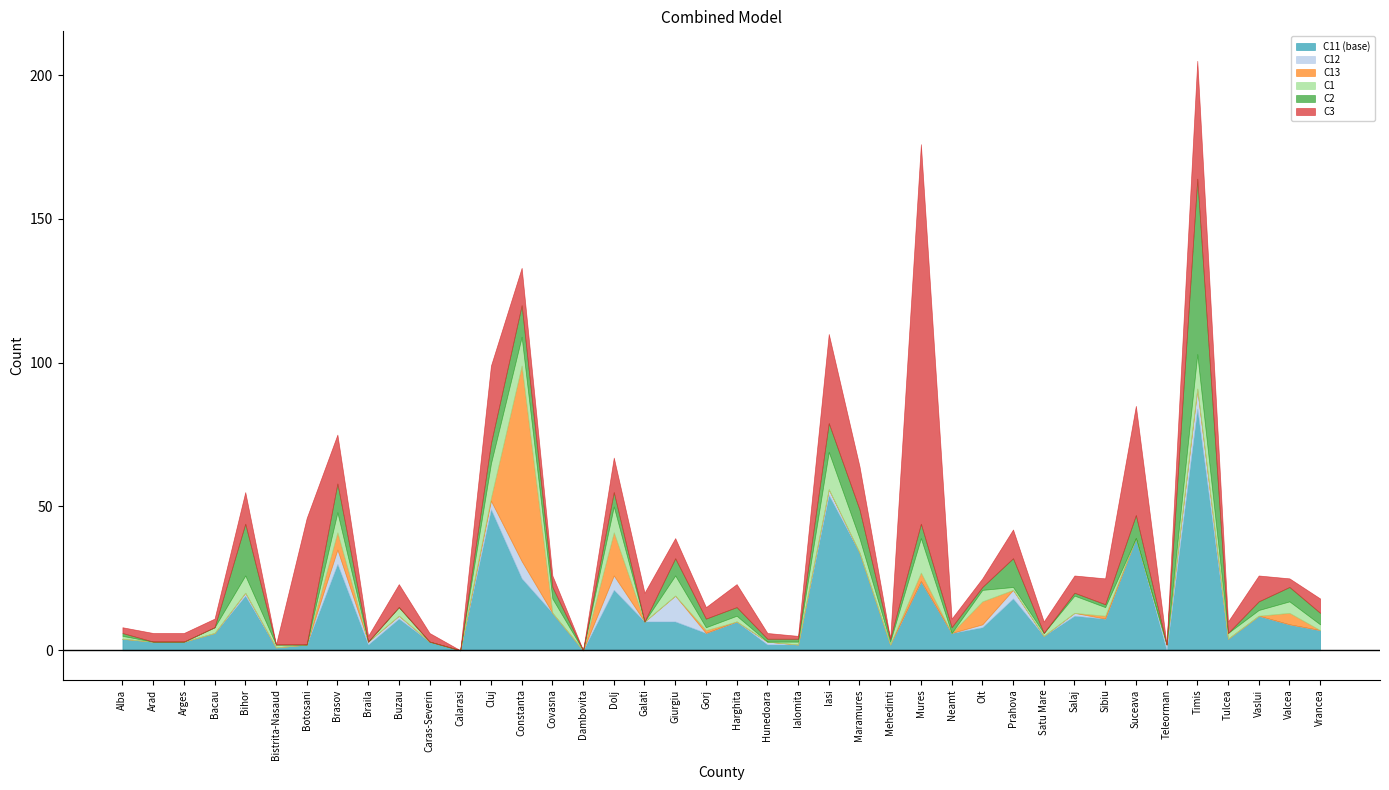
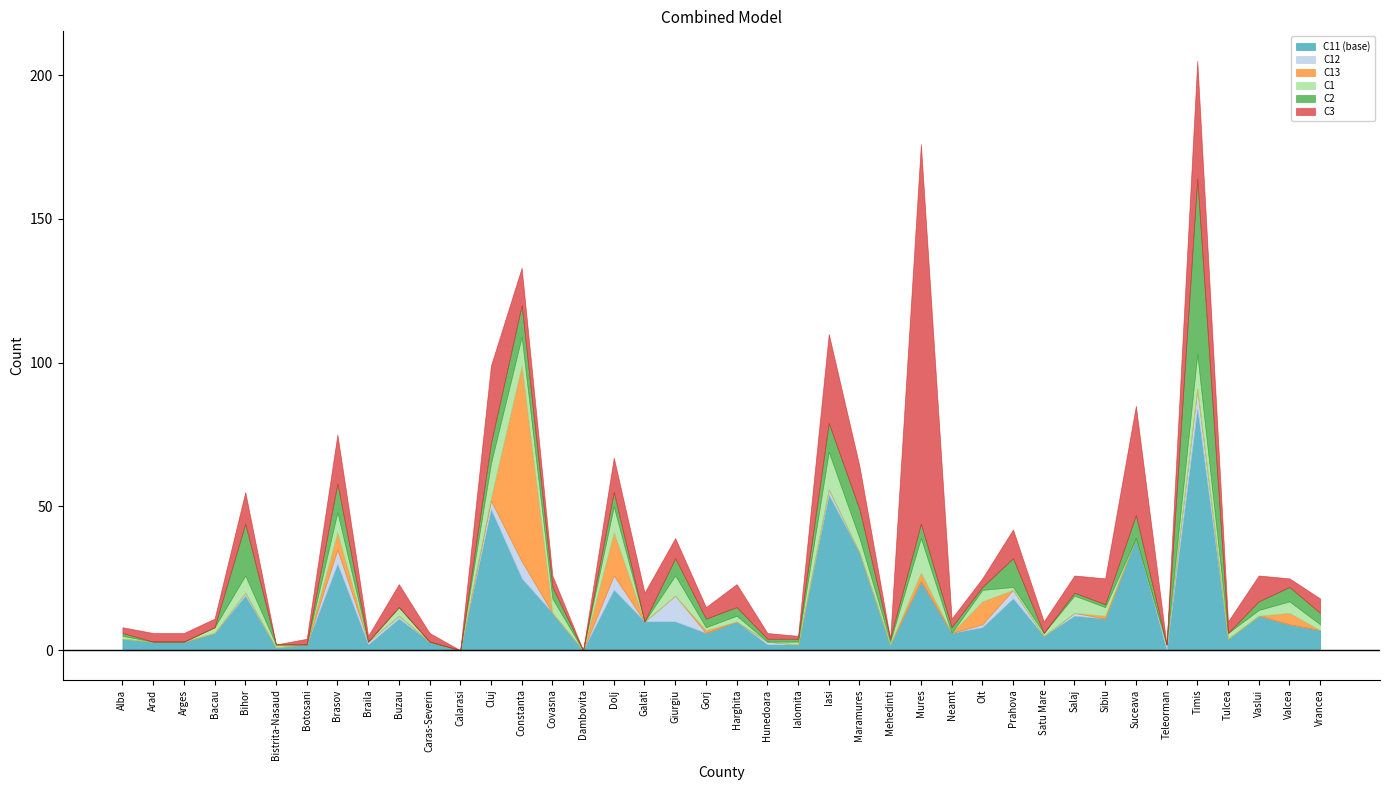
C3, Botosani: 44 -> 2
